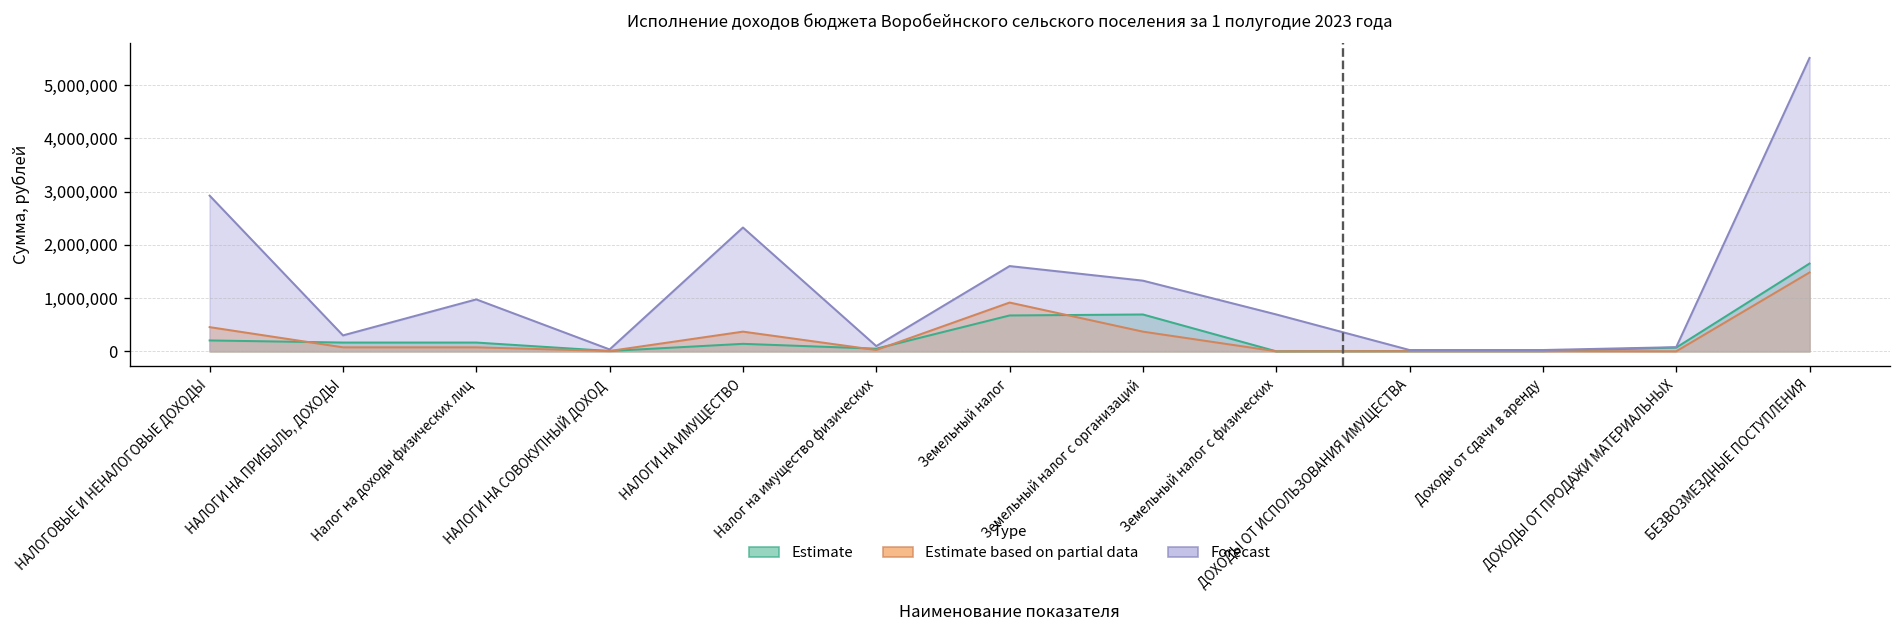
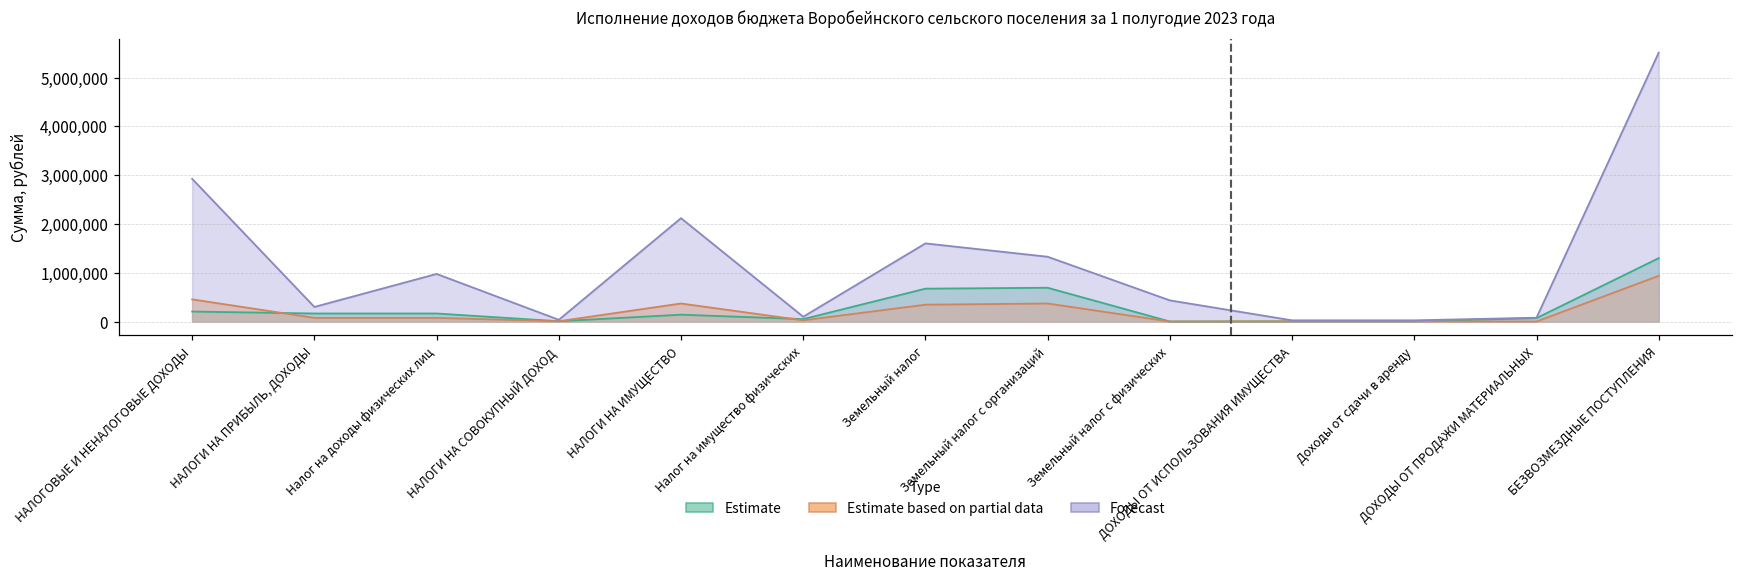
Forecast, НАЛОГИ НА ИМУЩЕСТВО: 2,300,000 -> 2,100,000
Estimate based on partial data, Земельный налог: 900,000 -> 300,000
Forecast, Земельный налог с физических: 700,000 -> 400,000
Estimate, БЕЗВОЗМЕЗДНЫЕ ПОСТУПЛЕНИЯ: 1,600,000 -> 1,300,000
Estimate based on partial data, БЕЗВОЗМЕЗДНЫЕ ПОСТУПЛЕНИЯ: 1,500,000 -> 900,000
